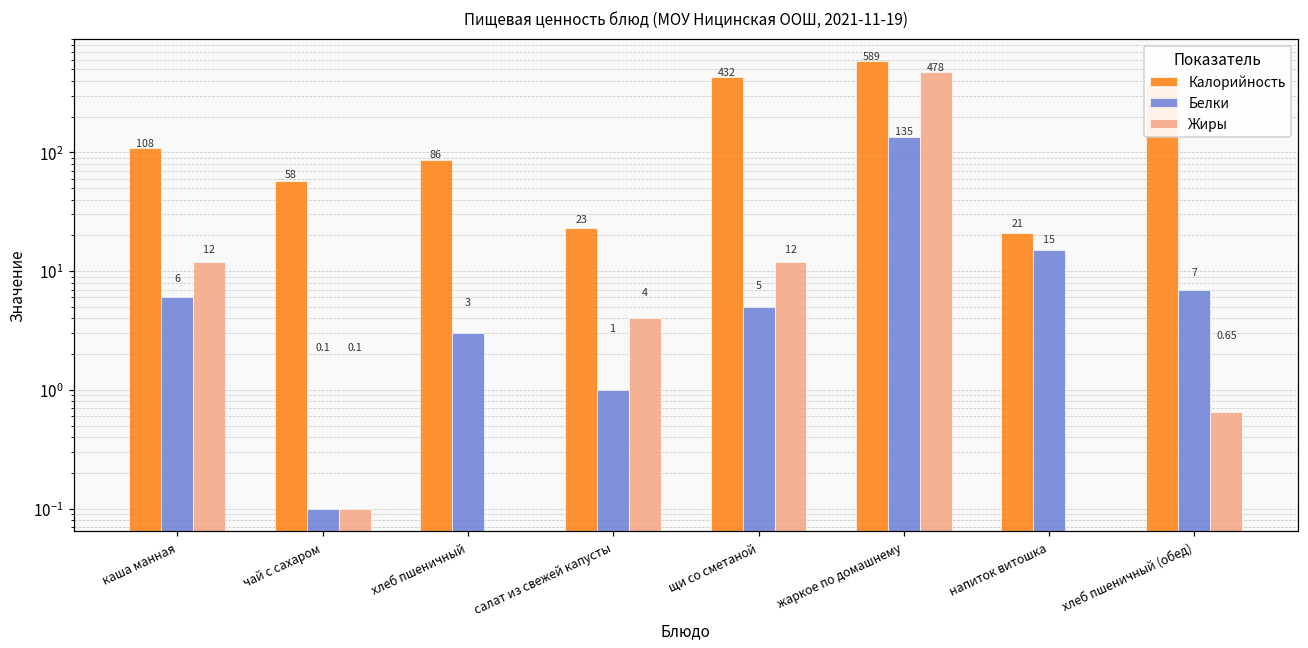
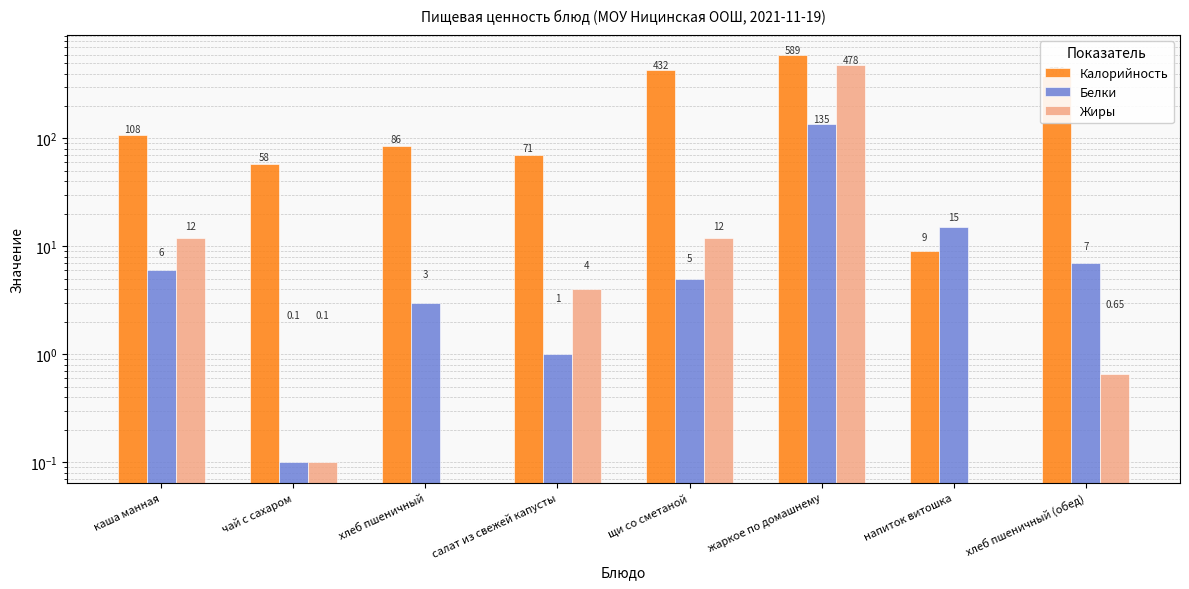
Калорийность, салат из свежей капусты: 23 -> 71
Калорийность, напиток витошка: 21 -> 9
